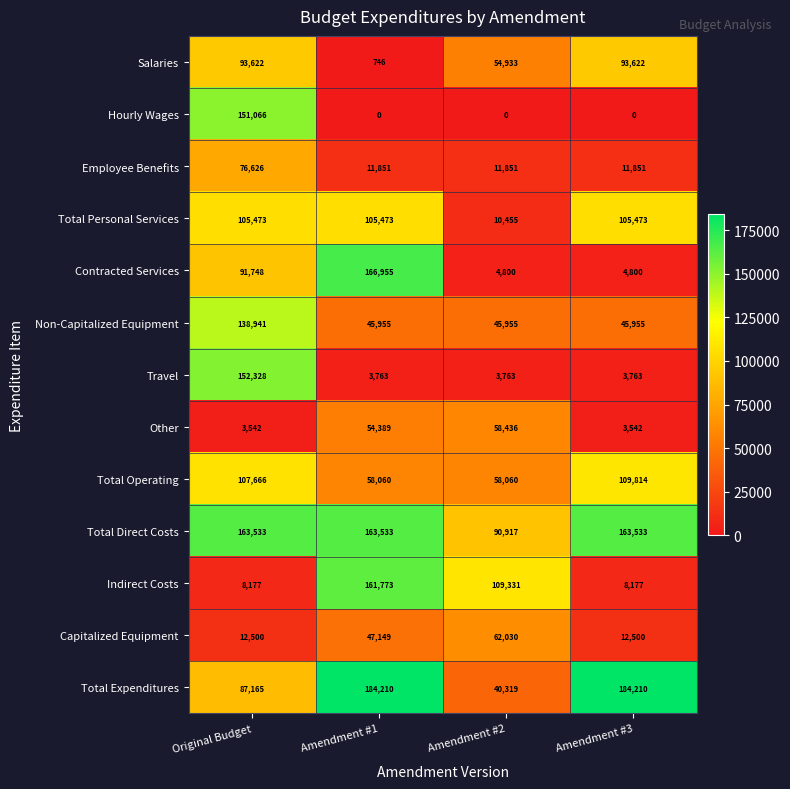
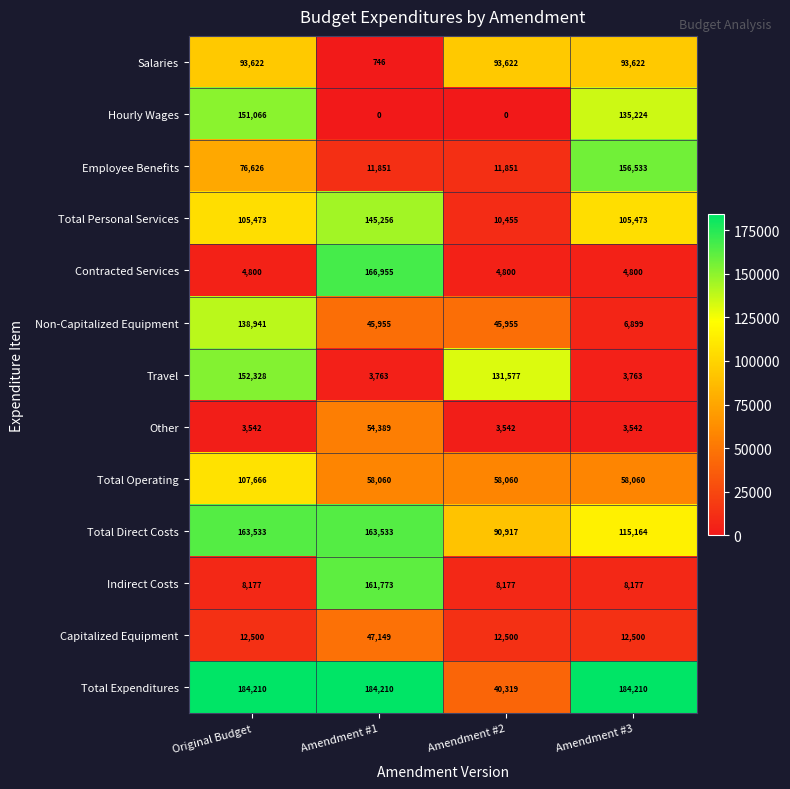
Salaries, Amendment #2: 54,933 -> 93,622
Hourly Wages, Amendment #3: 0 -> 135,224
Employee Benefits, Amendment #3: 11,851 -> 156,533
Total Personal Services, Amendment #1: 105,473 -> 145,256
Contracted Services, Original Budget: 91,748 -> 4,800
Non-Capitalized Equipment, Amendment #3: 45,955 -> 6,899
Travel, Amendment #2: 3,763 -> 131,577
Other, Amendment #2: 58,436 -> 3,542
Total Operating, Amendment #3: 109,814 -> 58,060
Total Direct Costs, Amendment #3: 163,533 -> 115,164
Indirect Costs, Amendment #2: 109,331 -> 8,177
Capitalized Equipment, Amendment #2: 62,030 -> 12,500
Total Expenditures, Original Budget: 87,165 -> 184,210
